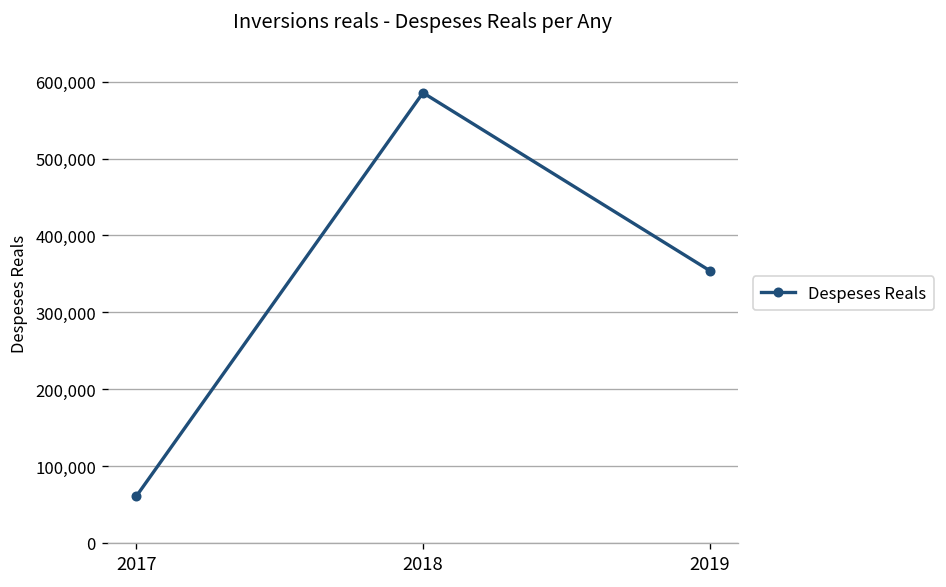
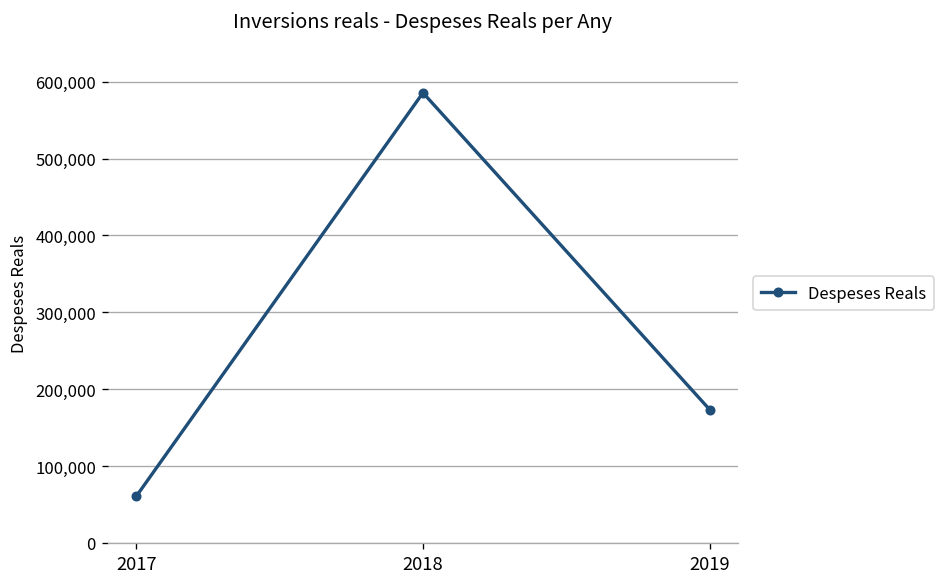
2019: 350,000 -> 170,000
